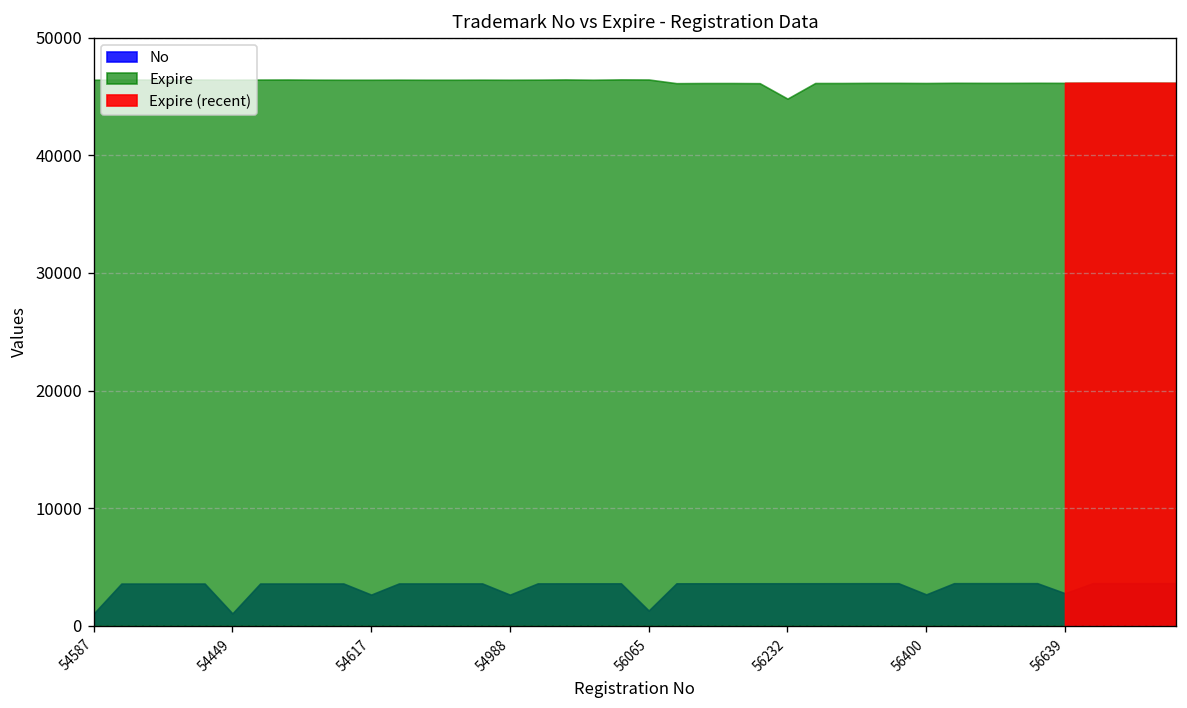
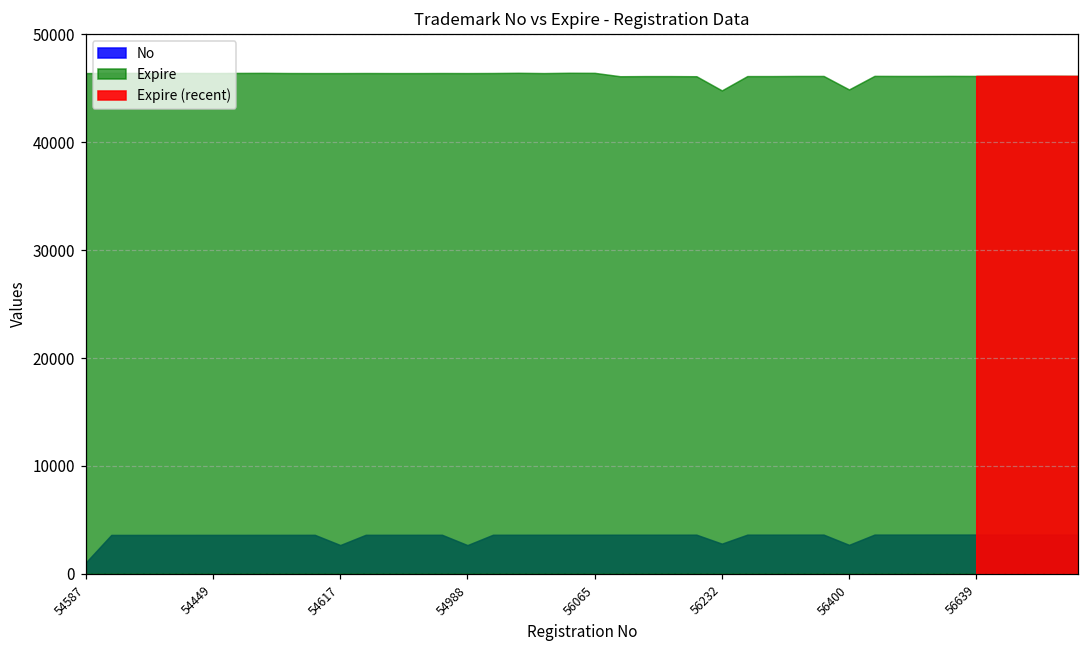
No, 54449: 1000 -> 4000
No, 56065: 1000 -> 4000
No, 56232: 4000 -> 3000
Expire, 56400: 46000 -> 45000
No, 56639: 3000 -> 4000
